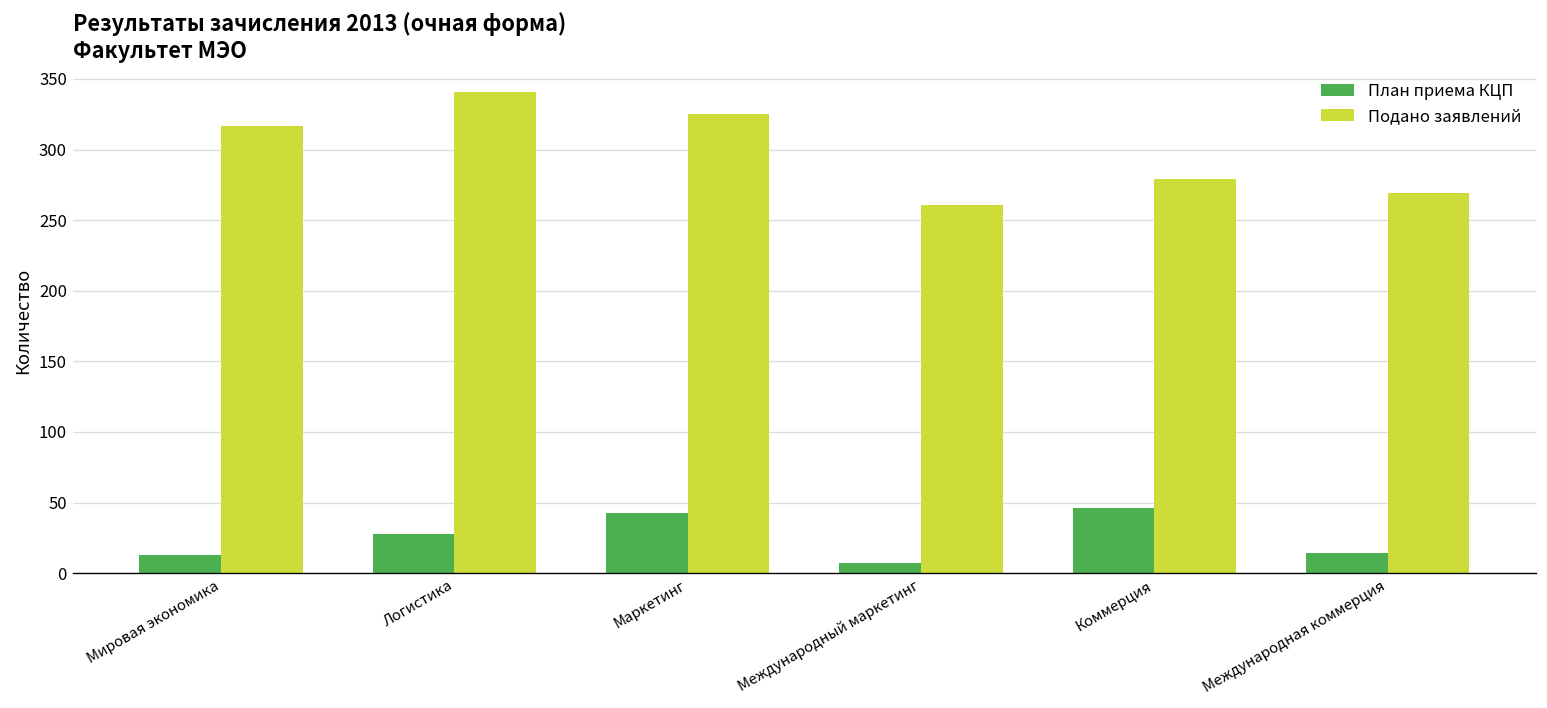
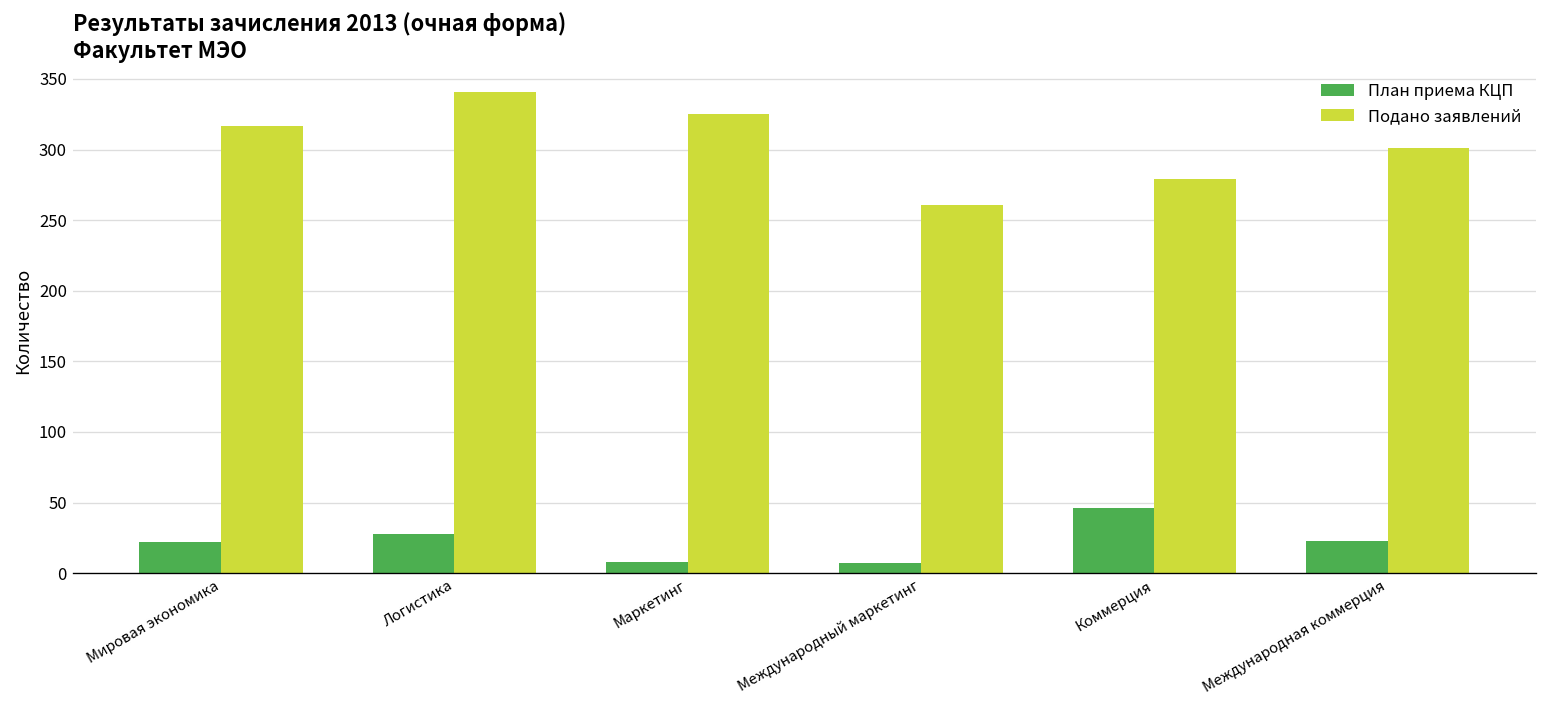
План приема КЦП, Мировая экономика: 13 -> 22
План приема КЦП, Маркетинг: 43 -> 8
План приема КЦП, Международная коммерция: 14 -> 23
Подано заявлений, Международная коммерция: 269 -> 301
